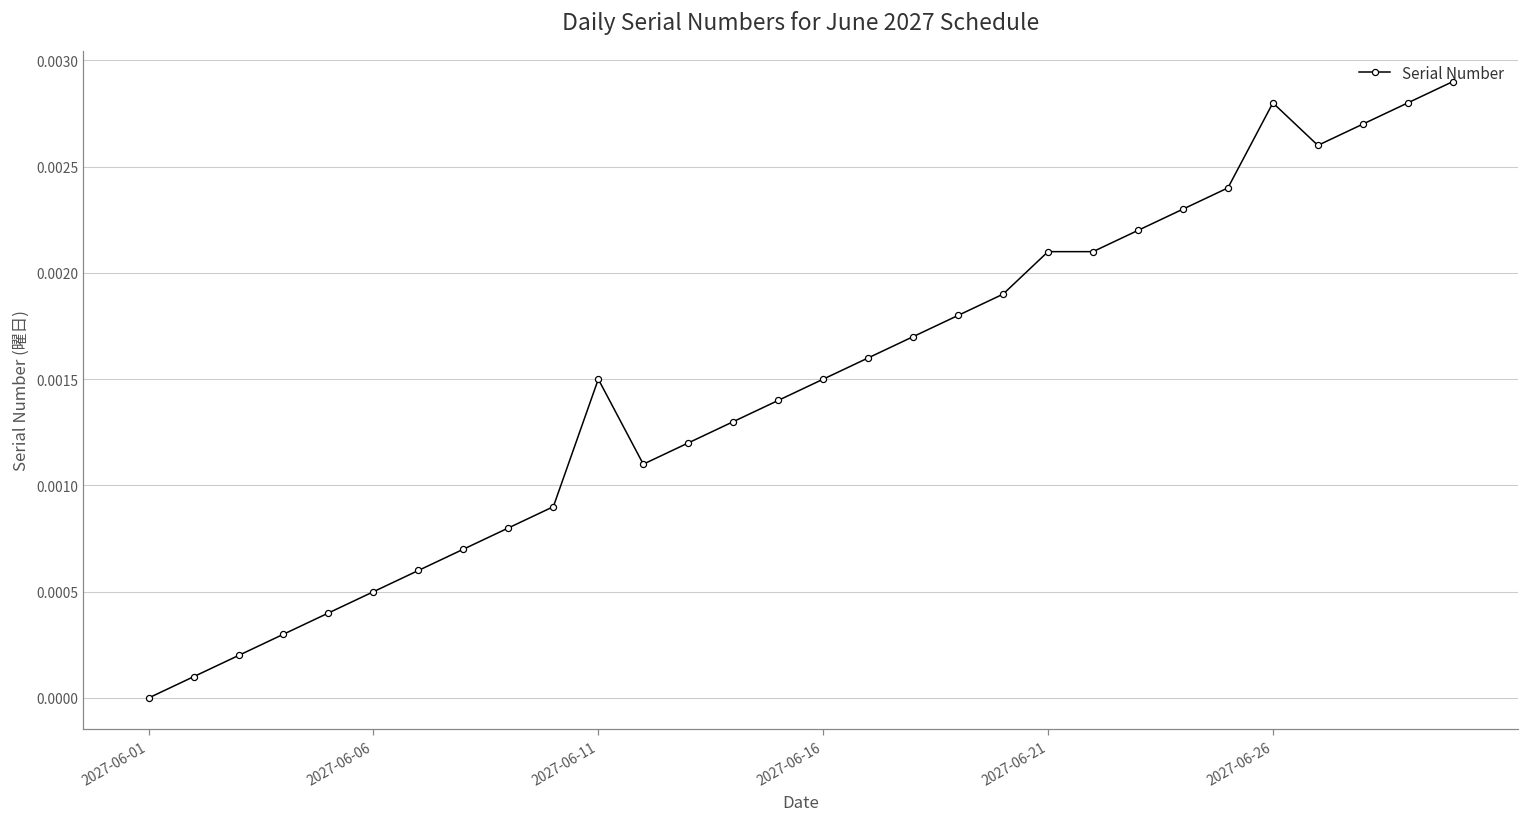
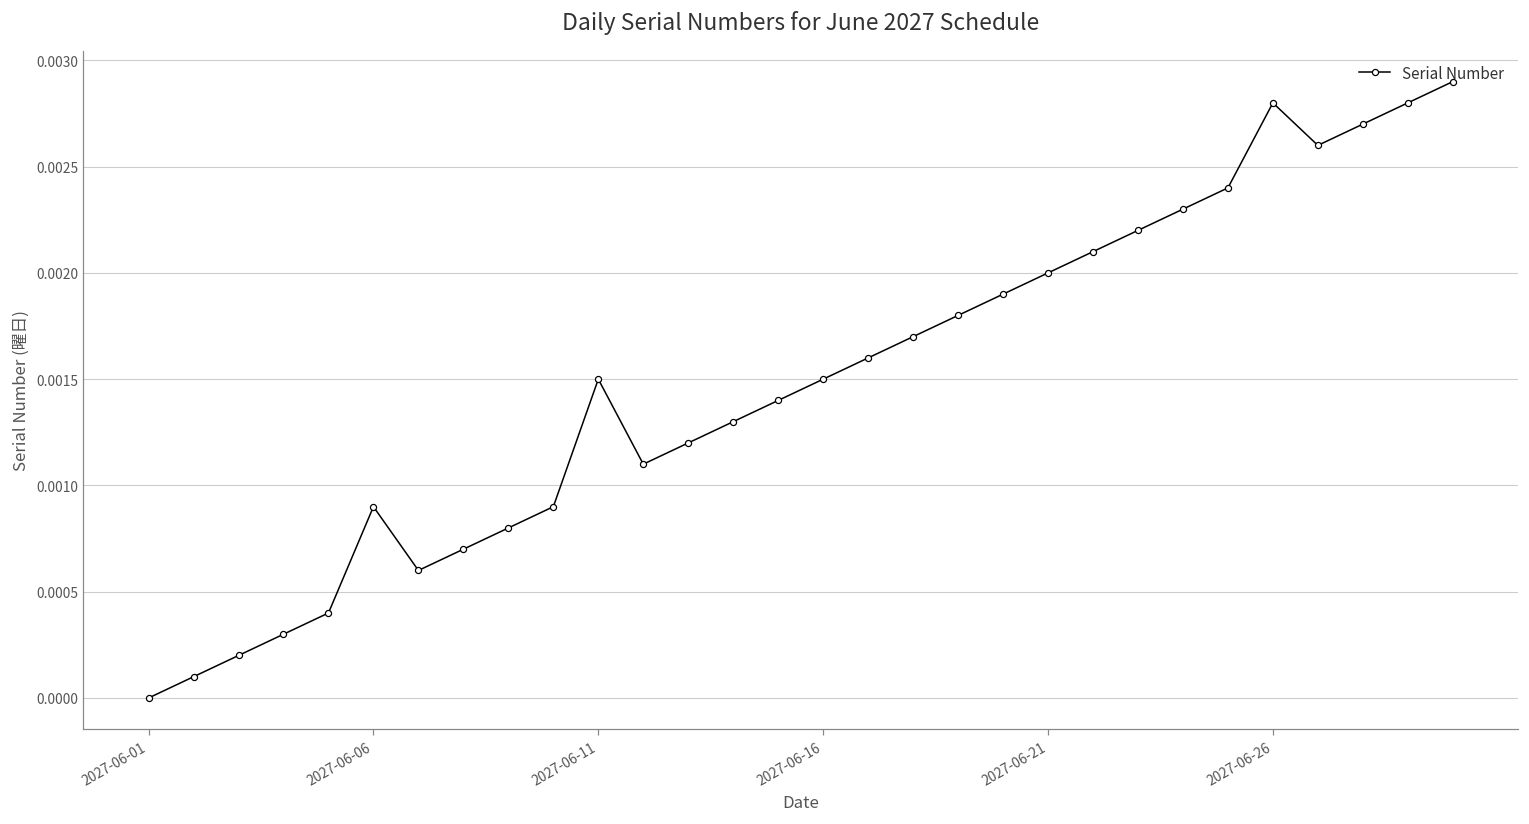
2027-06-06: 0.00050 -> 0.00090
2027-06-21: 0.00210 -> 0.00200
